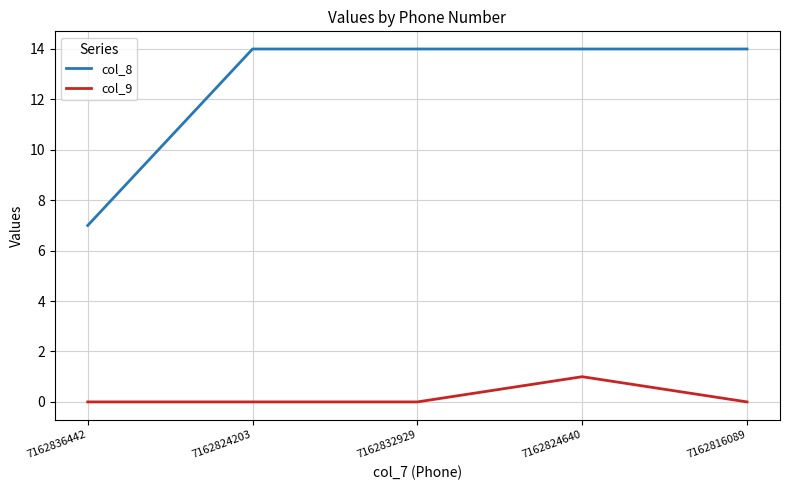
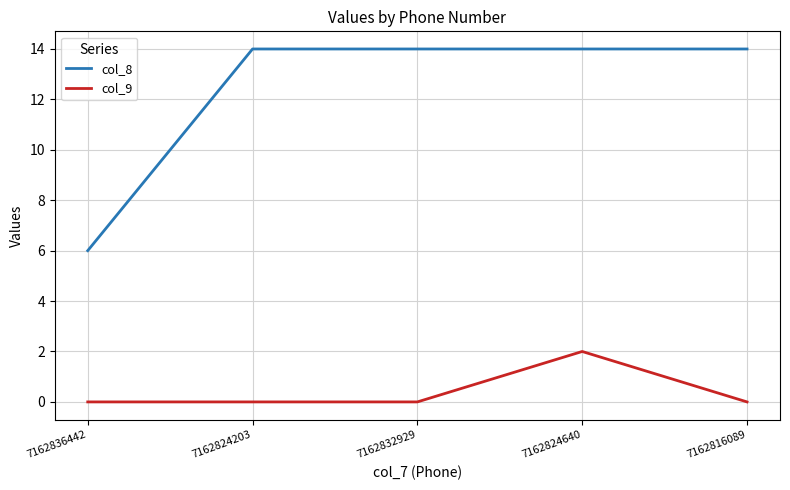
col_8, 7162836442: 7 -> 6
col_9, 7162824640: 1 -> 2
